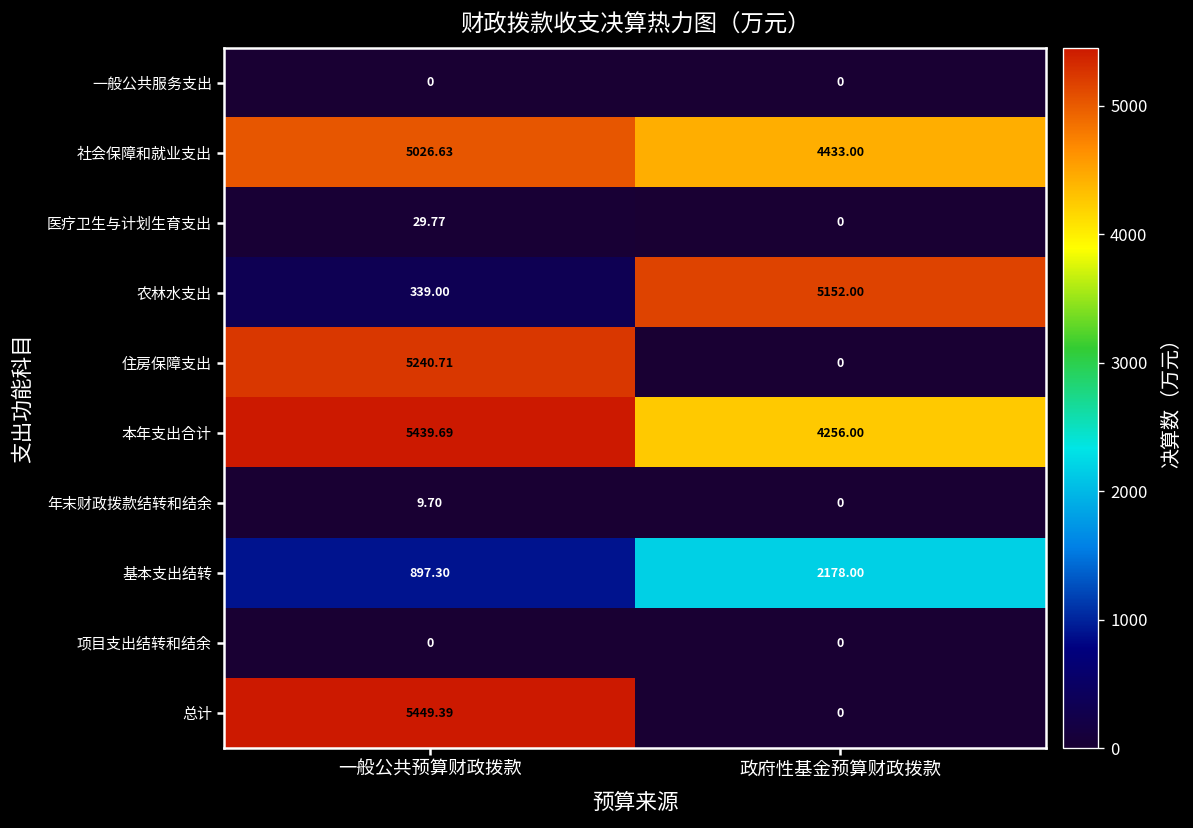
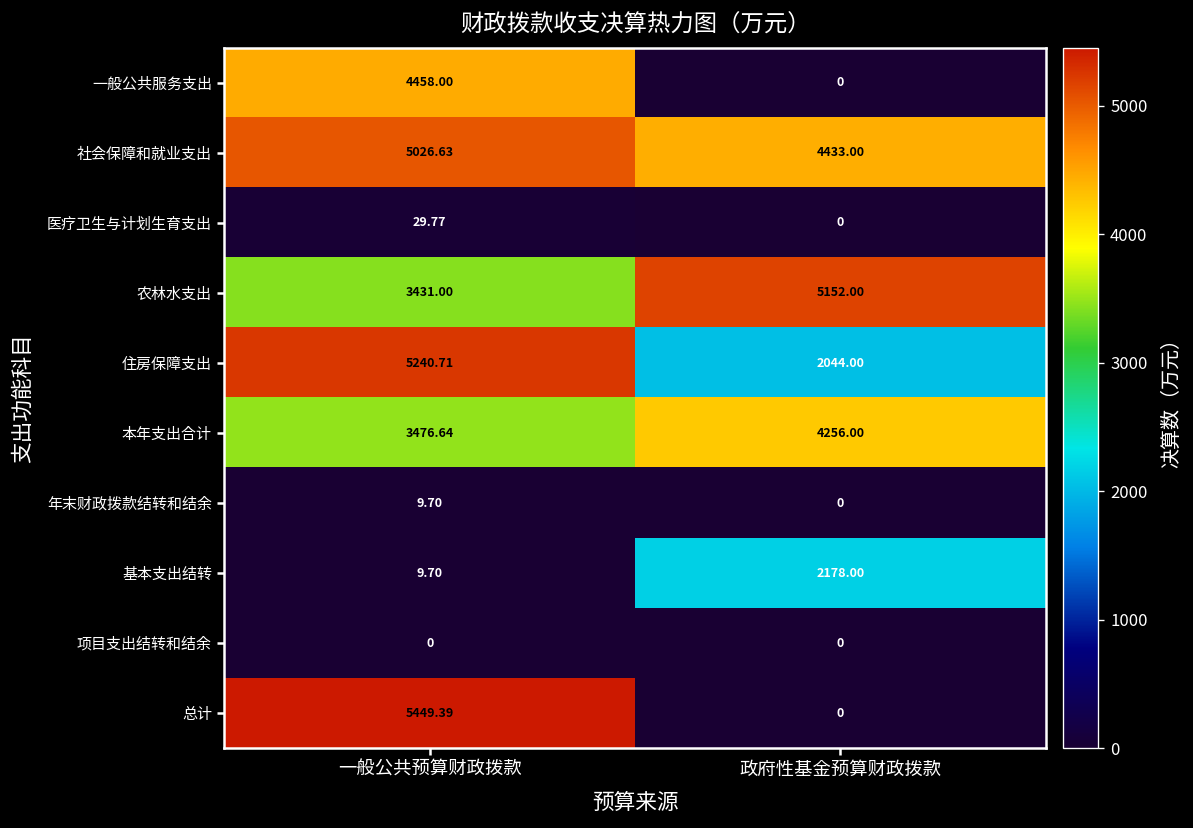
一般公共服务支出, 一般公共预算财政拨款: 0 -> 4458.00
农林水支出, 一般公共预算财政拨款: 339.00 -> 3431.00
住房保障支出, 政府性基金预算财政拨款: 0 -> 2044.00
本年支出合计, 一般公共预算财政拨款: 5439.69 -> 3476.64
基本支出结转, 一般公共预算财政拨款: 897.30 -> 9.70
